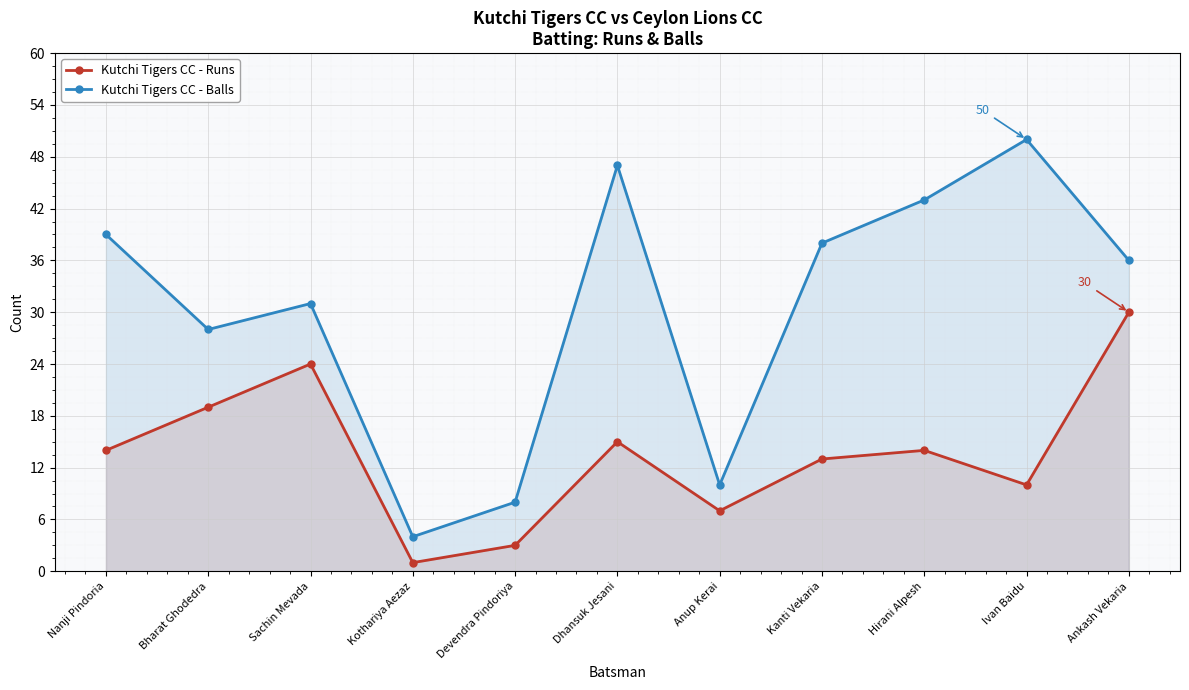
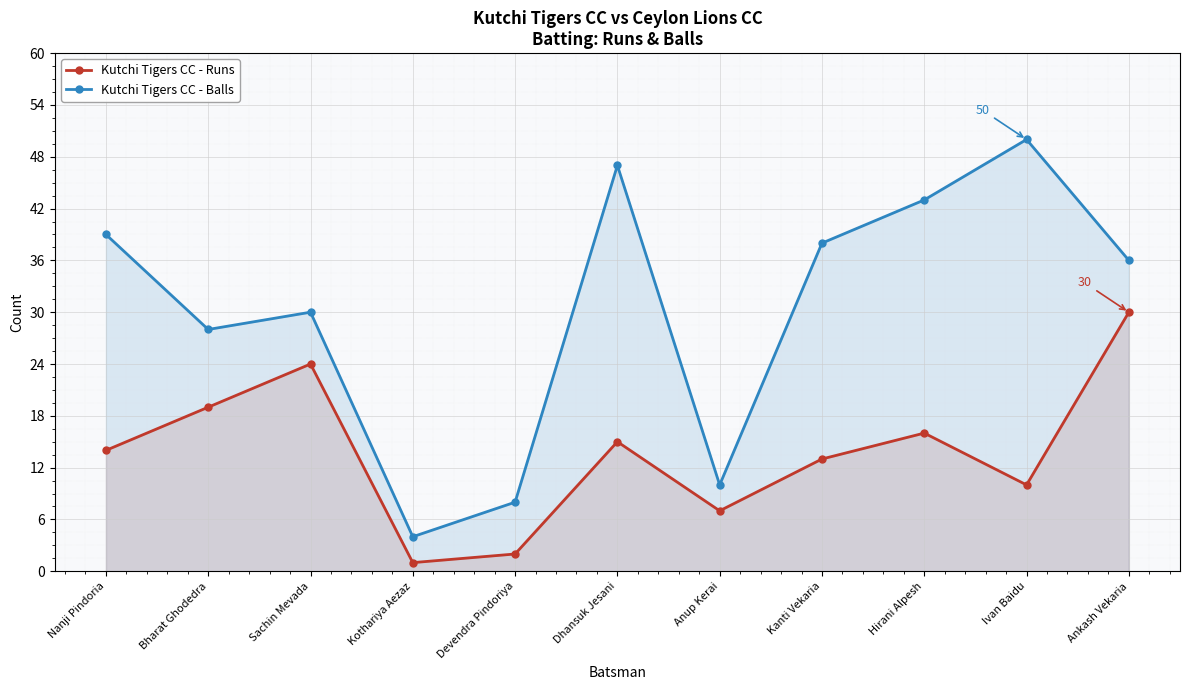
Kutchi Tigers CC - Balls, Sachin Mevada: 31 -> 30
Kutchi Tigers CC - Runs, Devendra Pindoriya: 3 -> 2
Kutchi Tigers CC - Runs, Hirani Alpesh: 14 -> 16
